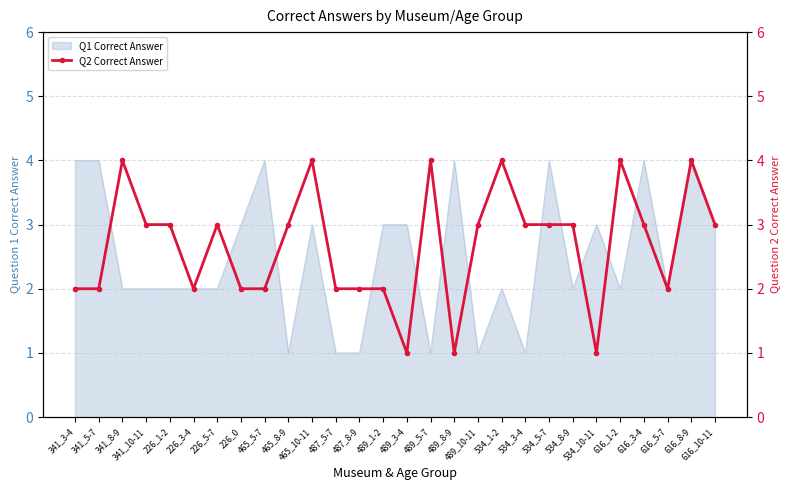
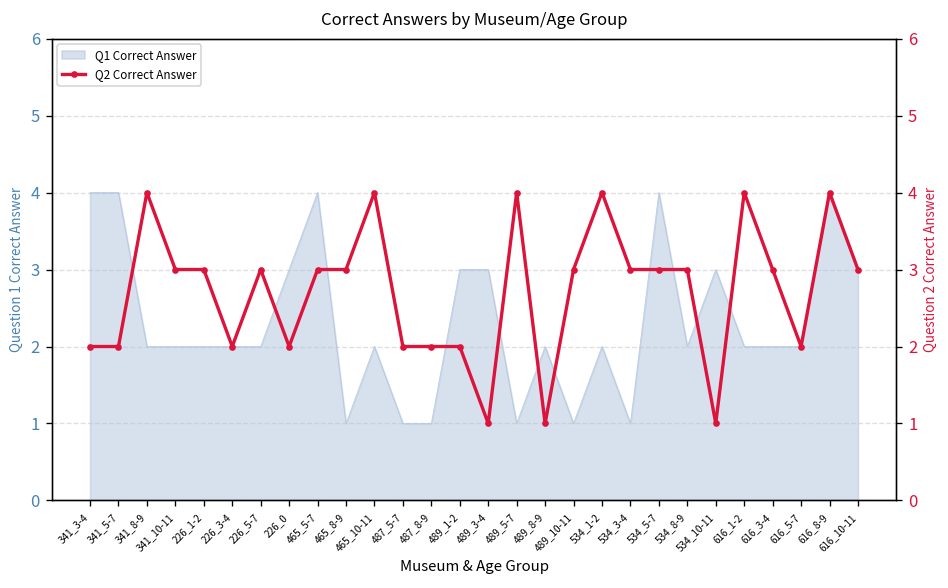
Q1 Correct Answer, 465_10-11: 3 -> 2
Q1 Correct Answer, 489_8-9: 4 -> 2
Q1 Correct Answer, 616_3-4: 4 -> 2
Q2 Correct Answer, 465_5-7: 2 -> 3
